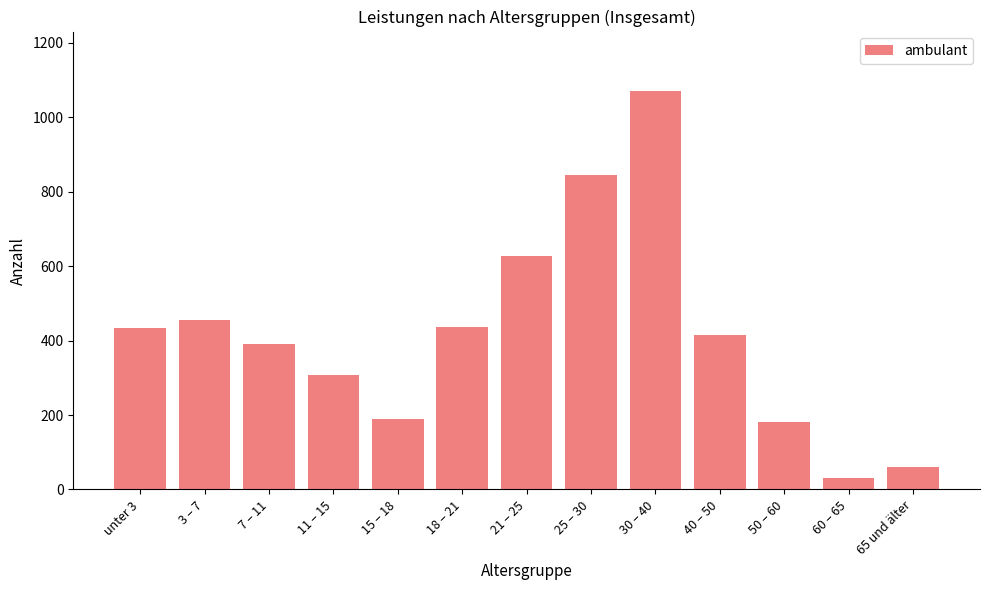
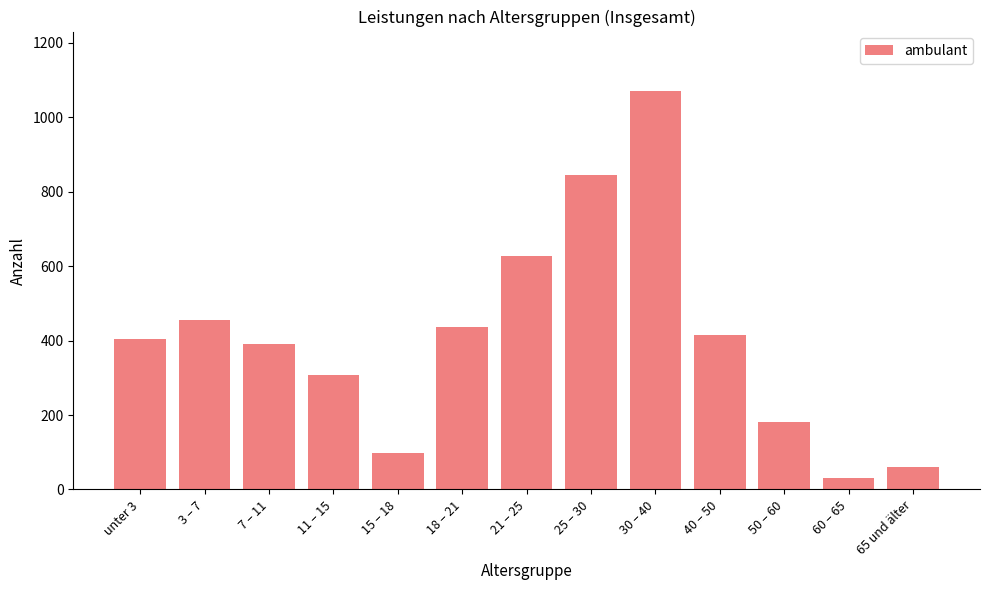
unter 3: 430 -> 400
15 – 18: 190 -> 100
